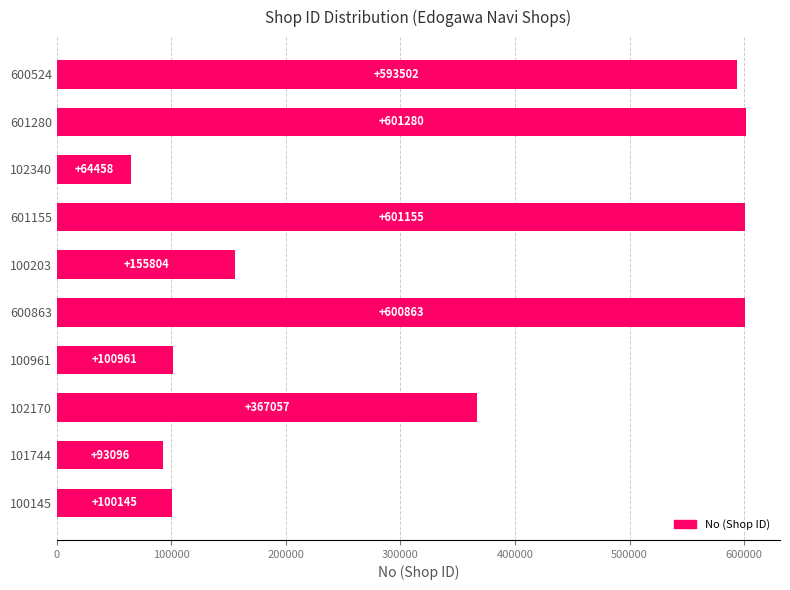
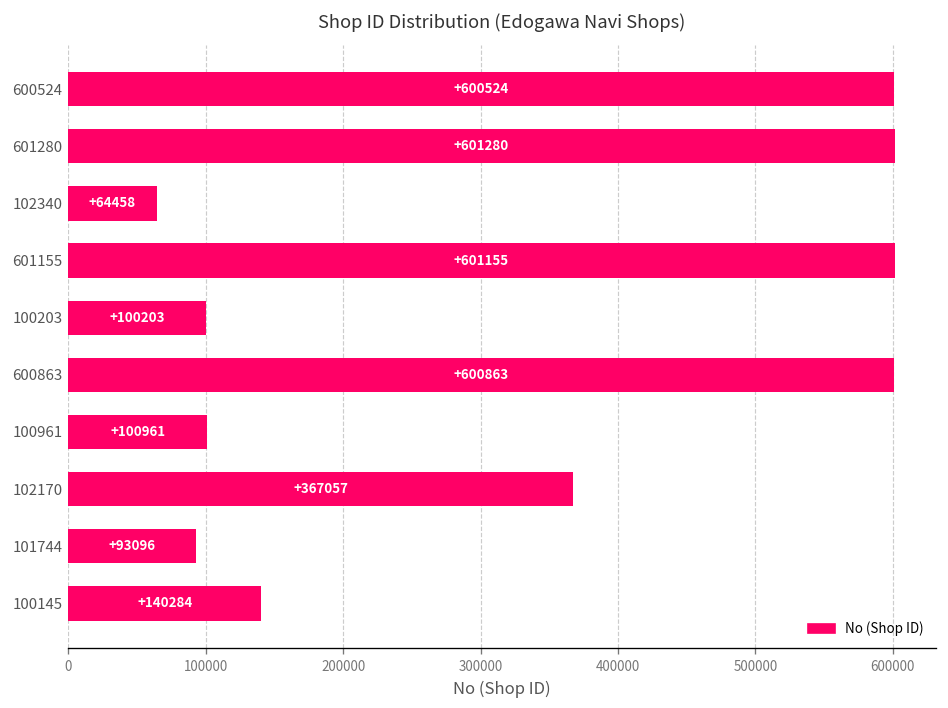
600524: +593502 -> +600524
100203: +155804 -> +100203
100145: +100145 -> +140284
